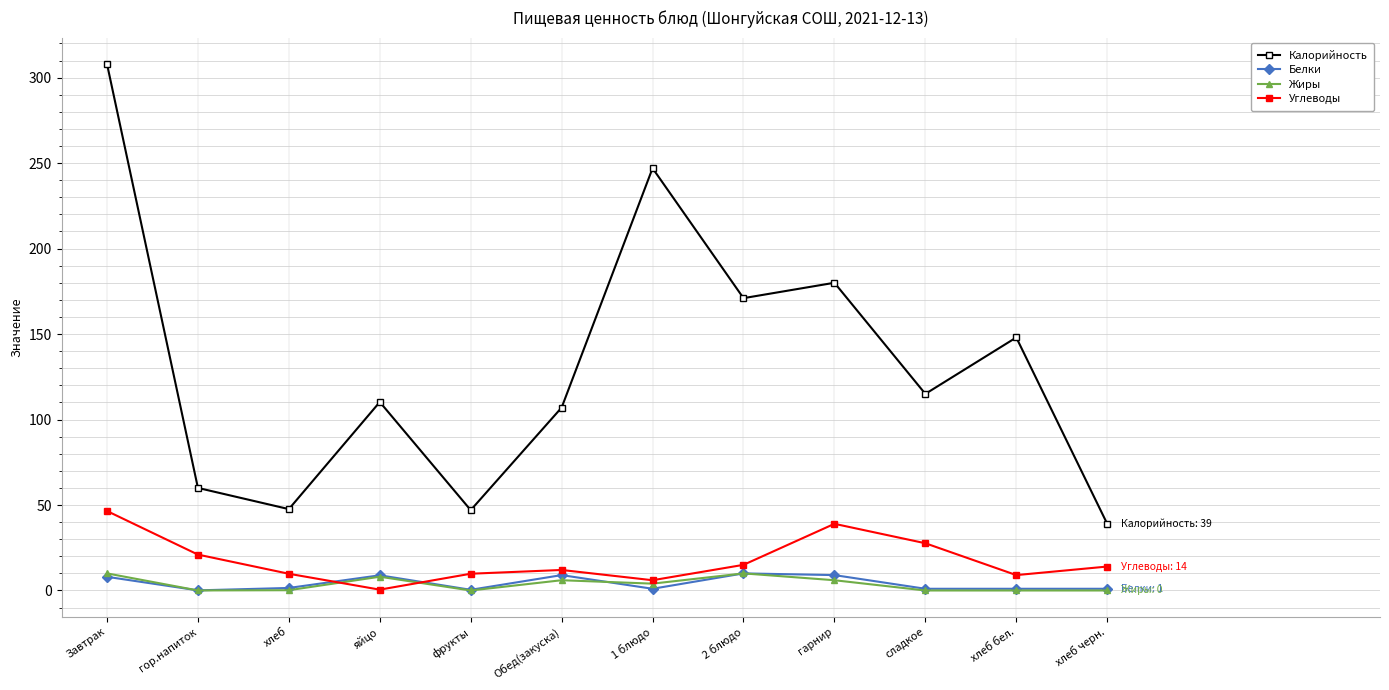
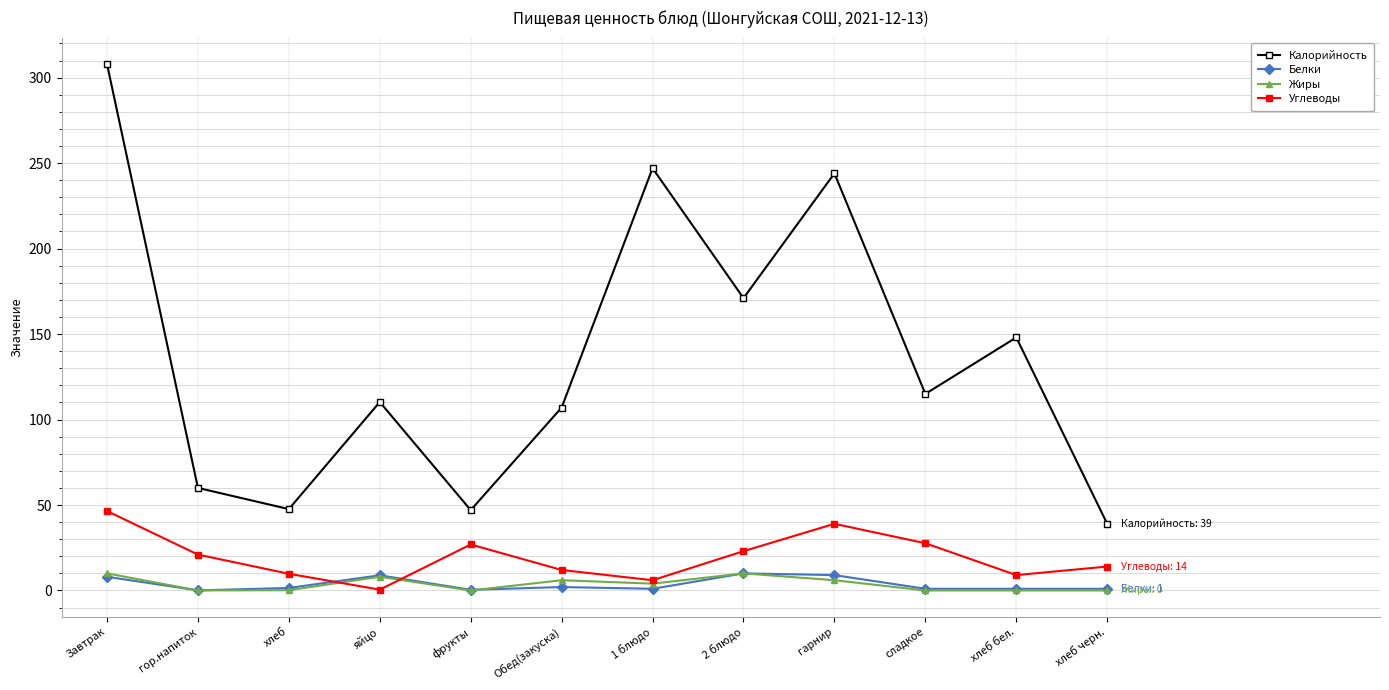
Углеводы, фрукты: 10 -> 27
Белки, Обед(закуска): 9 -> 2
Углеводы, 2 блюдо: 15 -> 23
Калорийность, гарнир: 180 -> 244
